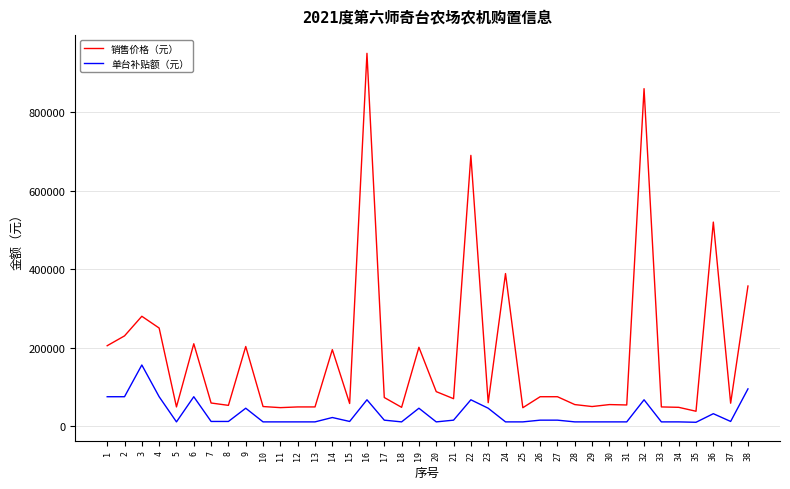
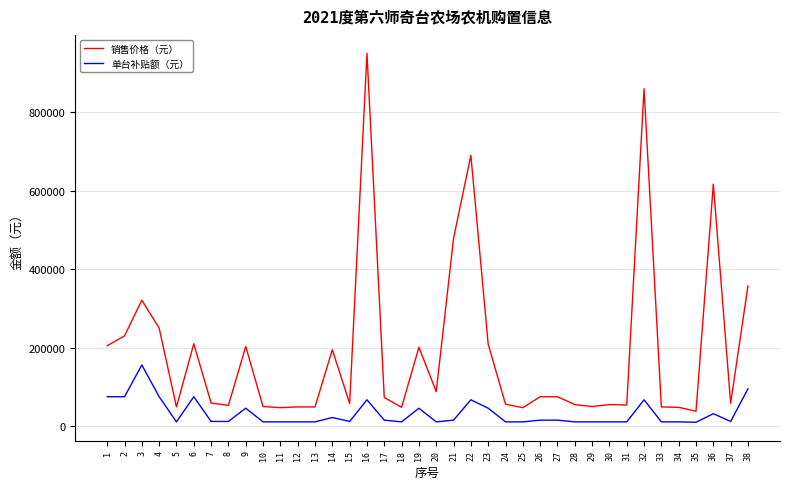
销售价格（元）, 3: 280000 -> 320000
销售价格（元）, 21: 70000 -> 480000
销售价格（元）, 23: 60000 -> 210000
销售价格（元）, 24: 390000 -> 60000
销售价格（元）, 36: 520000 -> 620000
